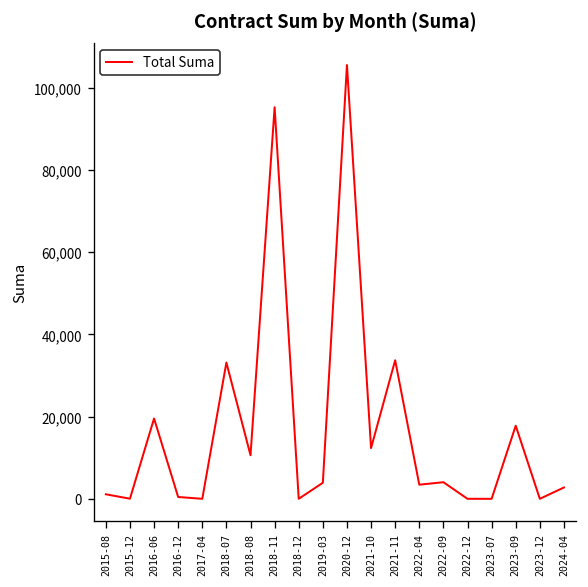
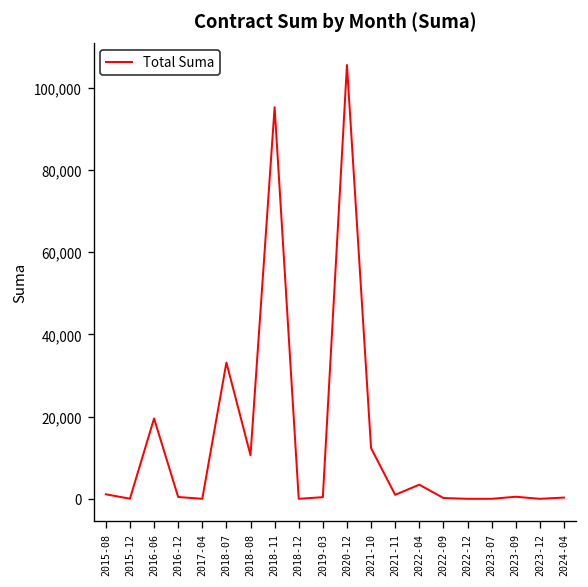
2019-03: 4,000 -> 0
2021-11: 34,000 -> 1,000
2022-09: 4,000 -> 0
2023-09: 18,000 -> 1,000
2024-04: 3,000 -> 0
